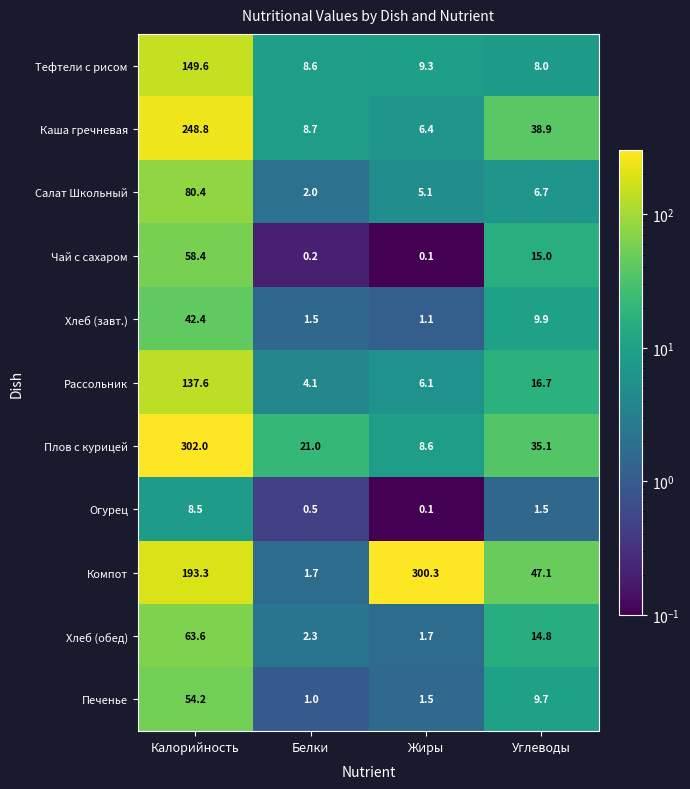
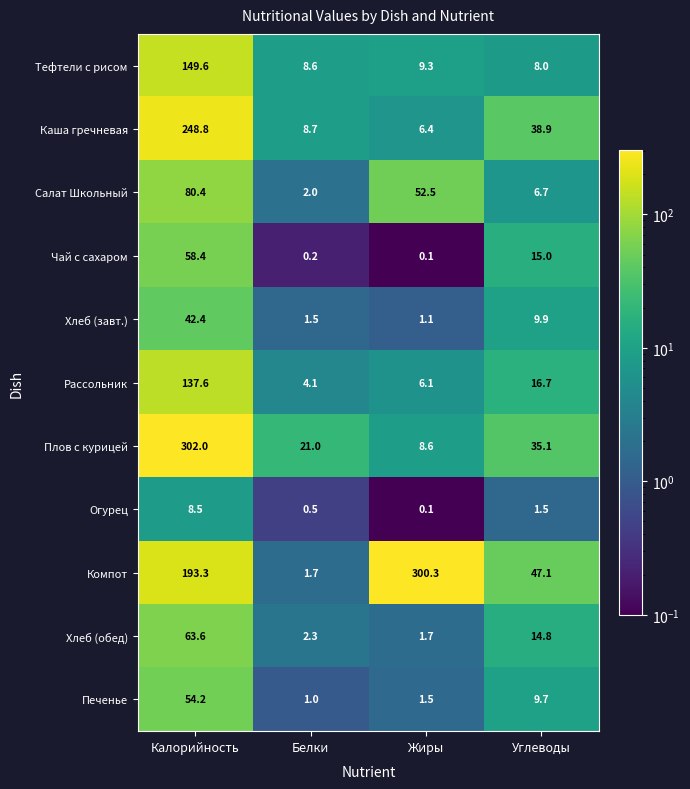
Салат Школьный, Жиры: 5.1 -> 52.5
